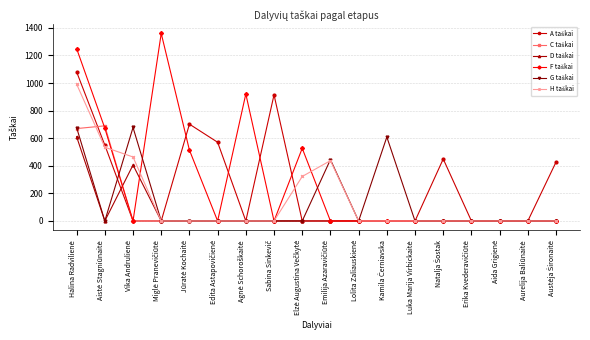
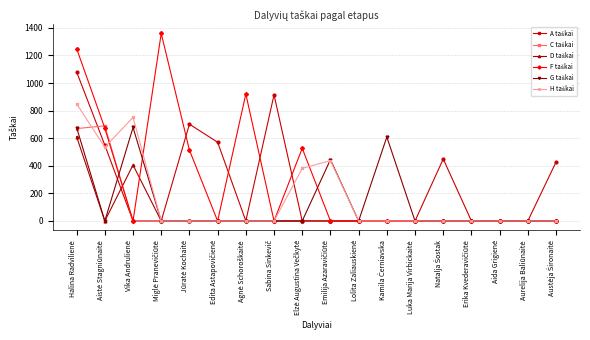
H taškai, Halina Radvilienė: 990 -> 850
H taškai, Vika Andrulienė: 460 -> 750
H taškai, Elzė Augustina Večkytė: 320 -> 380
